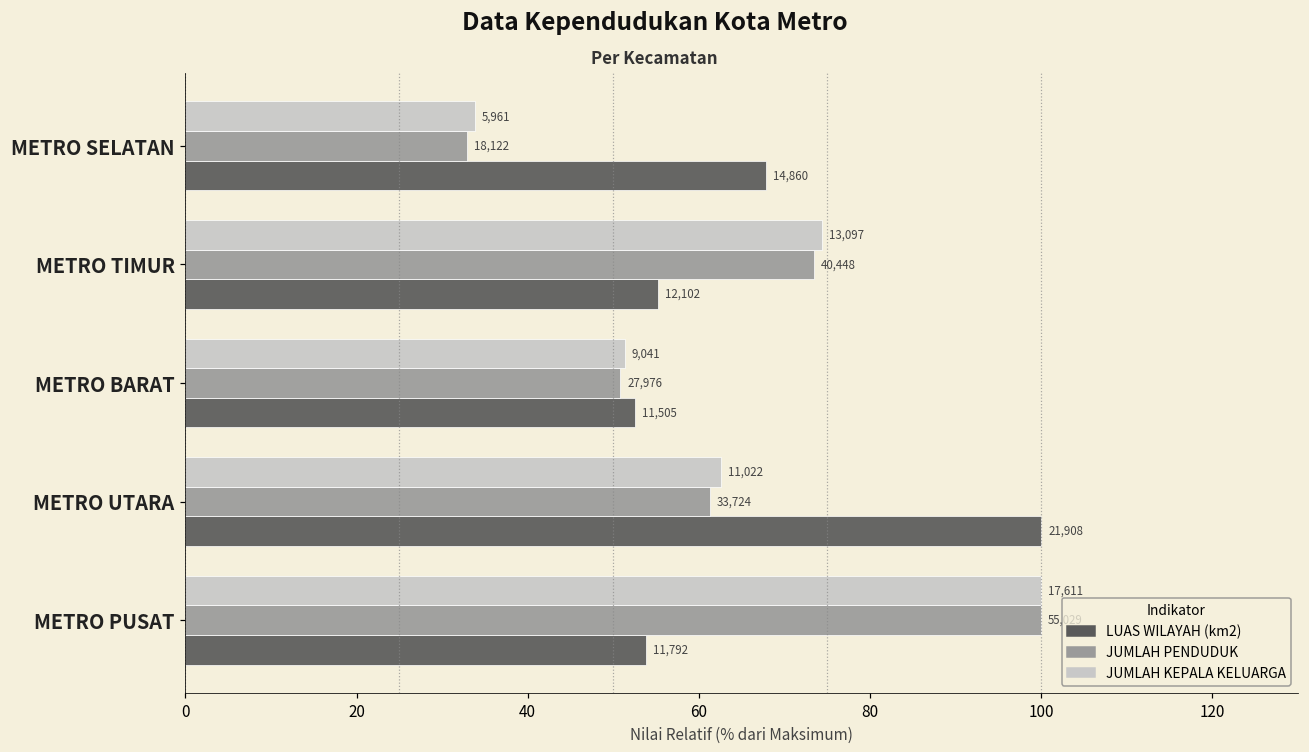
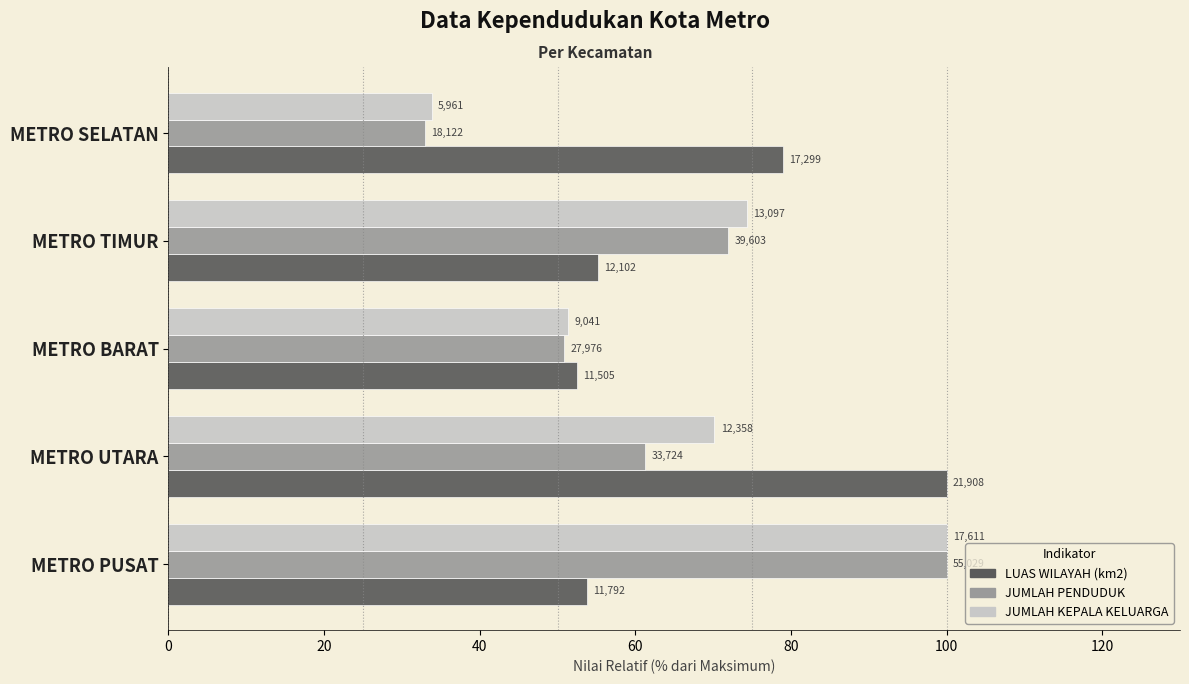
LUAS WILAYAH (km2), METRO SELATAN: 14,860 -> 17,299
JUMLAH PENDUDUK, METRO TIMUR: 40,448 -> 39,603
JUMLAH KEPALA KELUARGA, METRO UTARA: 11,022 -> 12,358
